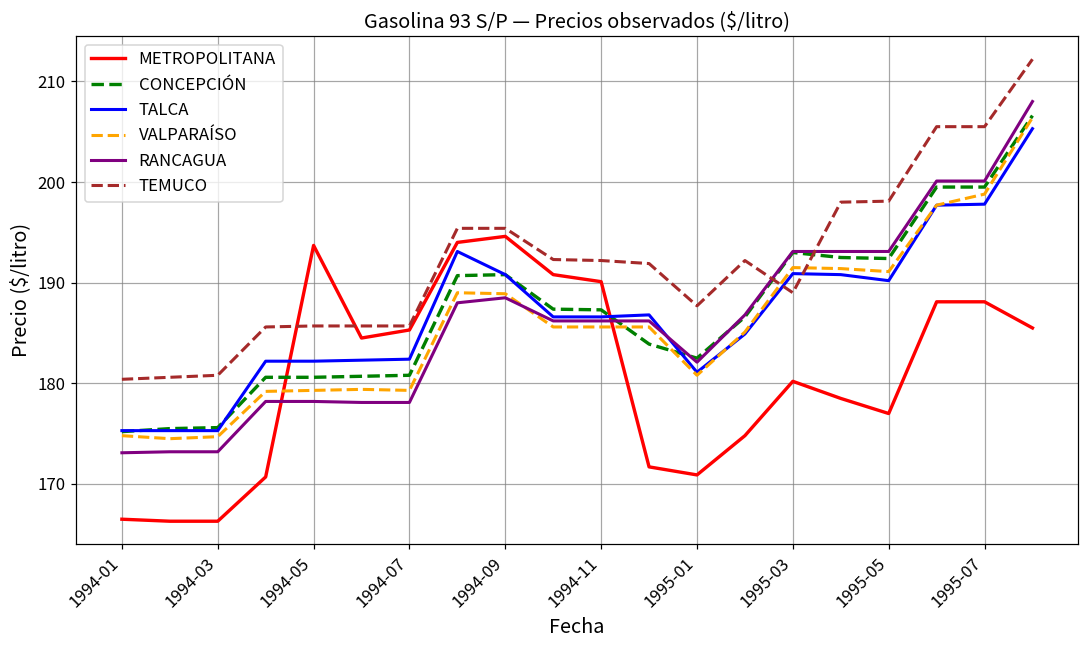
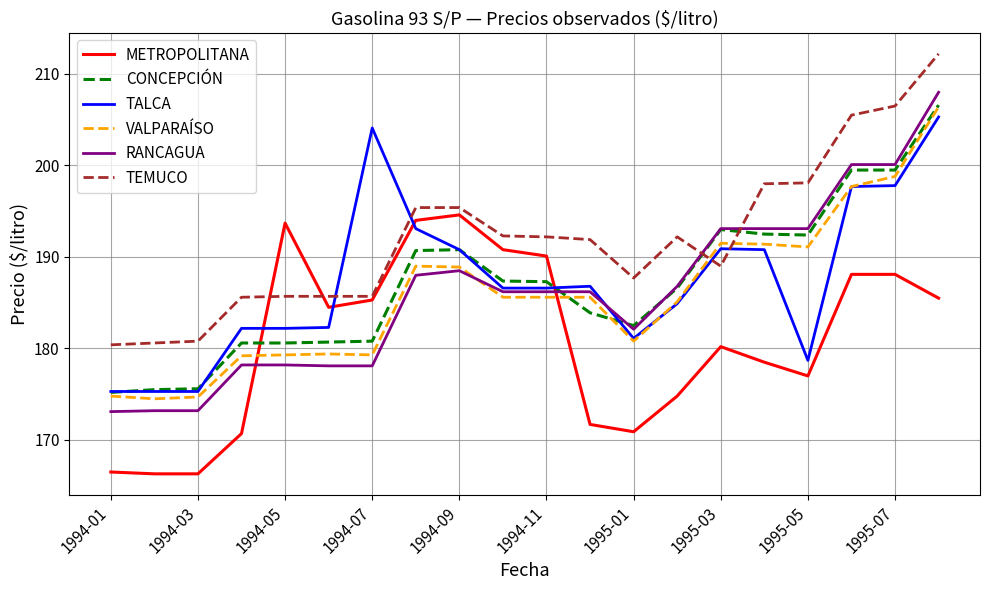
TALCA, 1994-07: 182 -> 204
TALCA, 1995-05: 190 -> 179
TEMUCO, 1995-07: 206 -> 207
